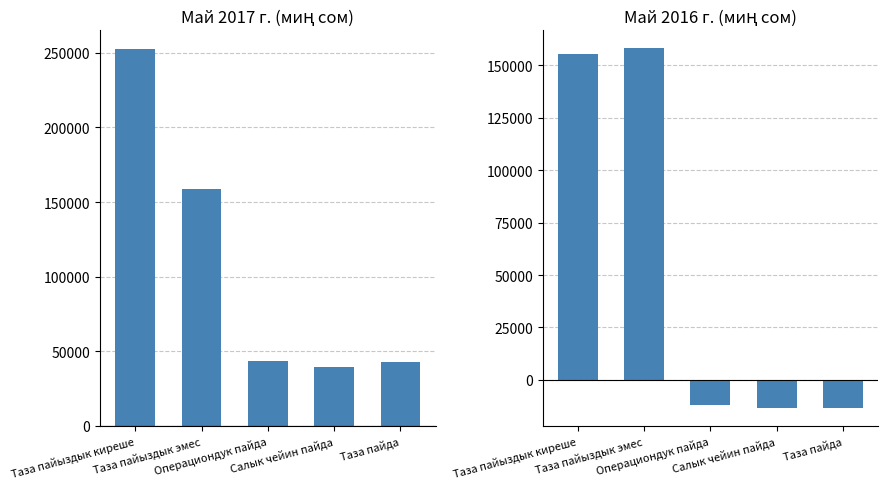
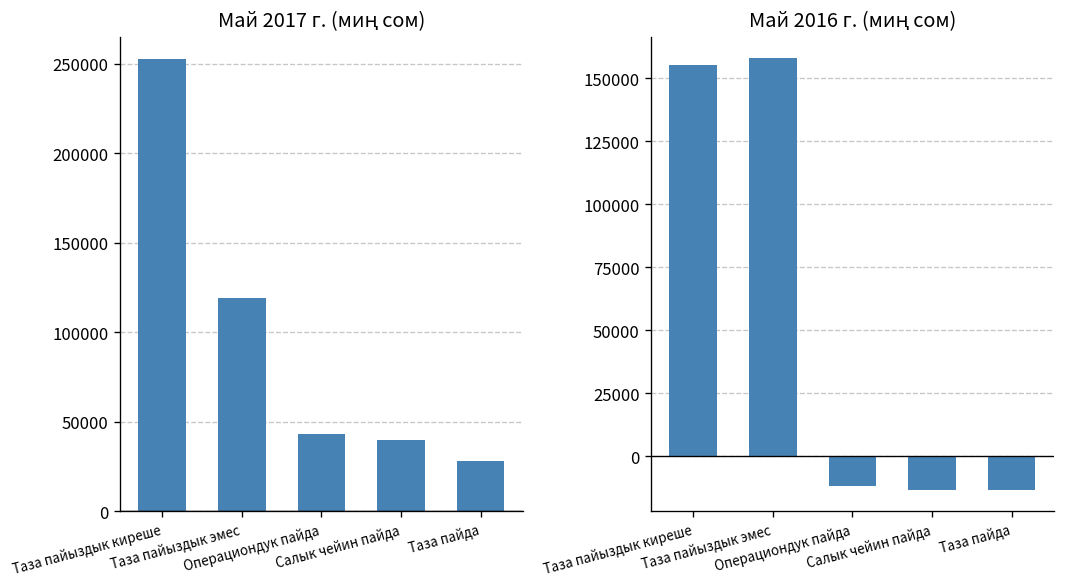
Май 2017 г. (миң сом), Таза пайыздык эмес: 159000 -> 119000
Май 2017 г. (миң сом), Таза пайда: 43000 -> 28000
